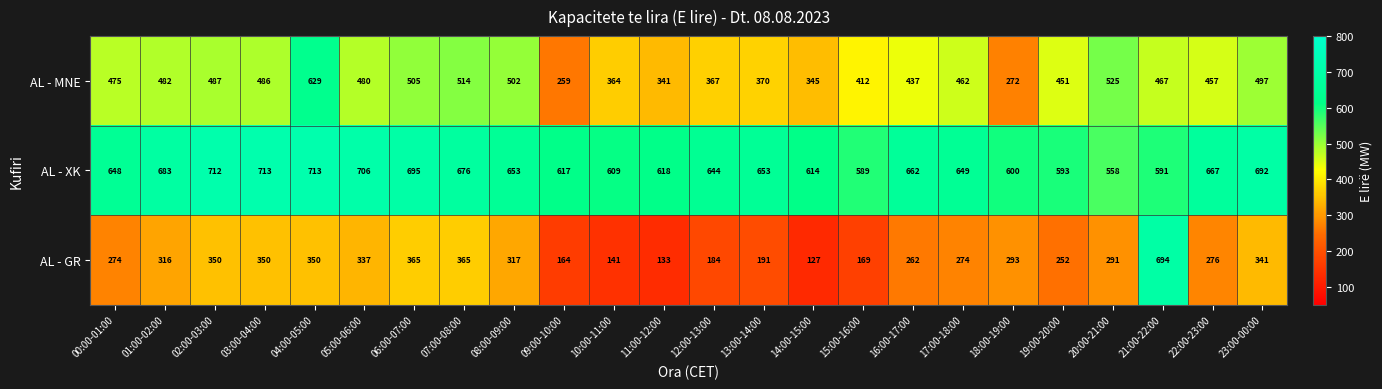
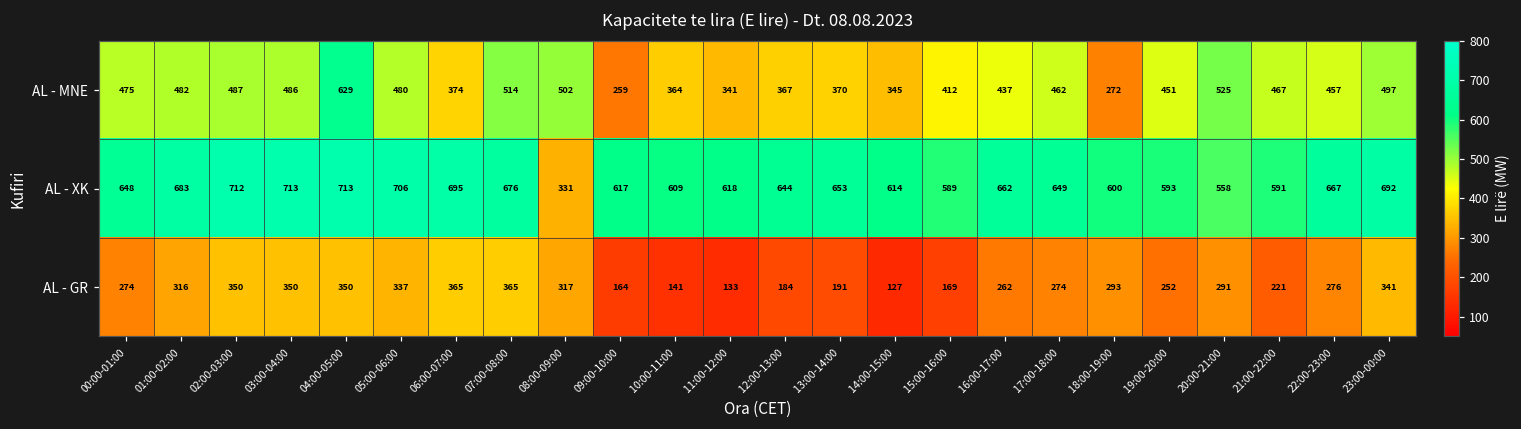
AL - MNE, 06:00-07:00: 505 -> 374
AL - XK, 08:00-09:00: 653 -> 331
AL - GR, 21:00-22:00: 694 -> 221
